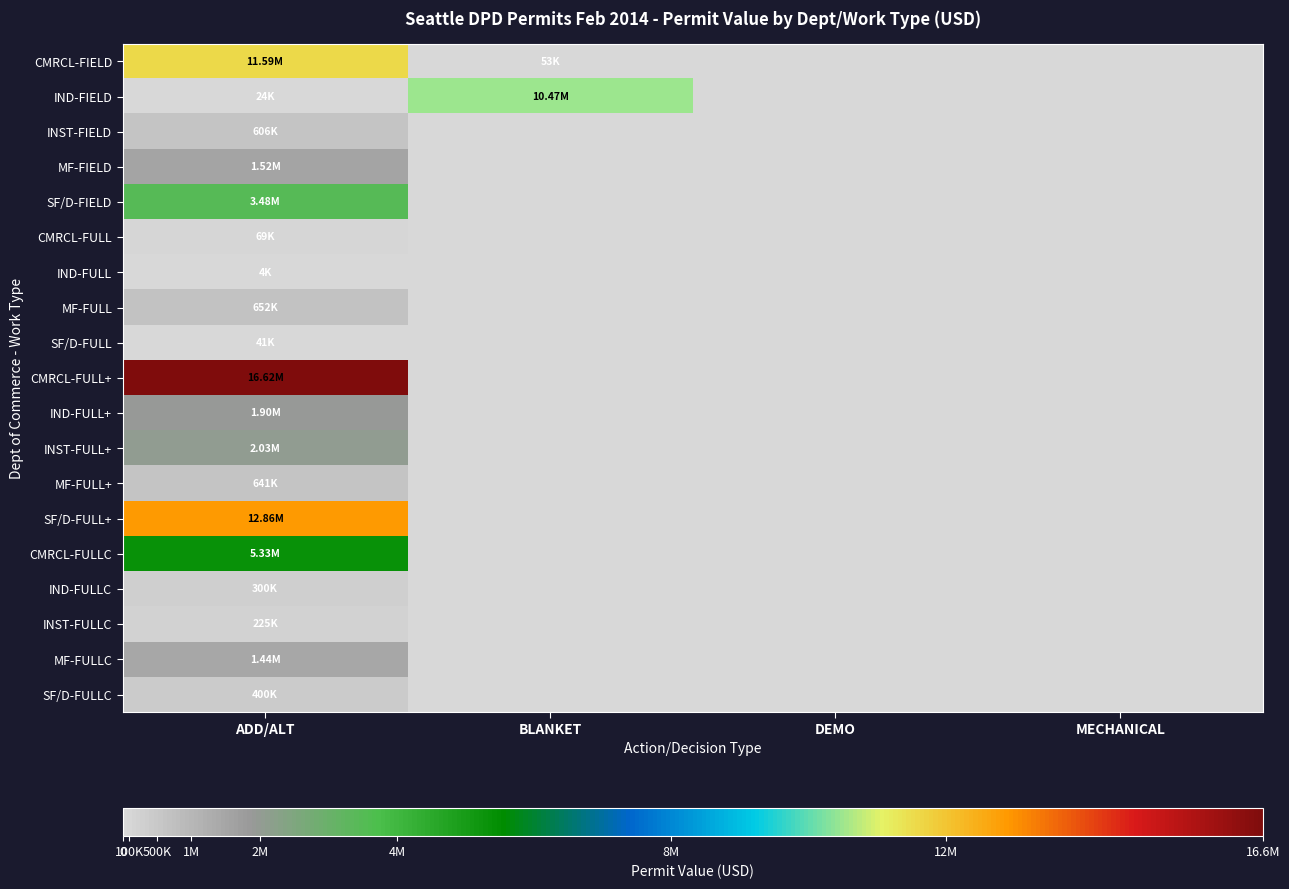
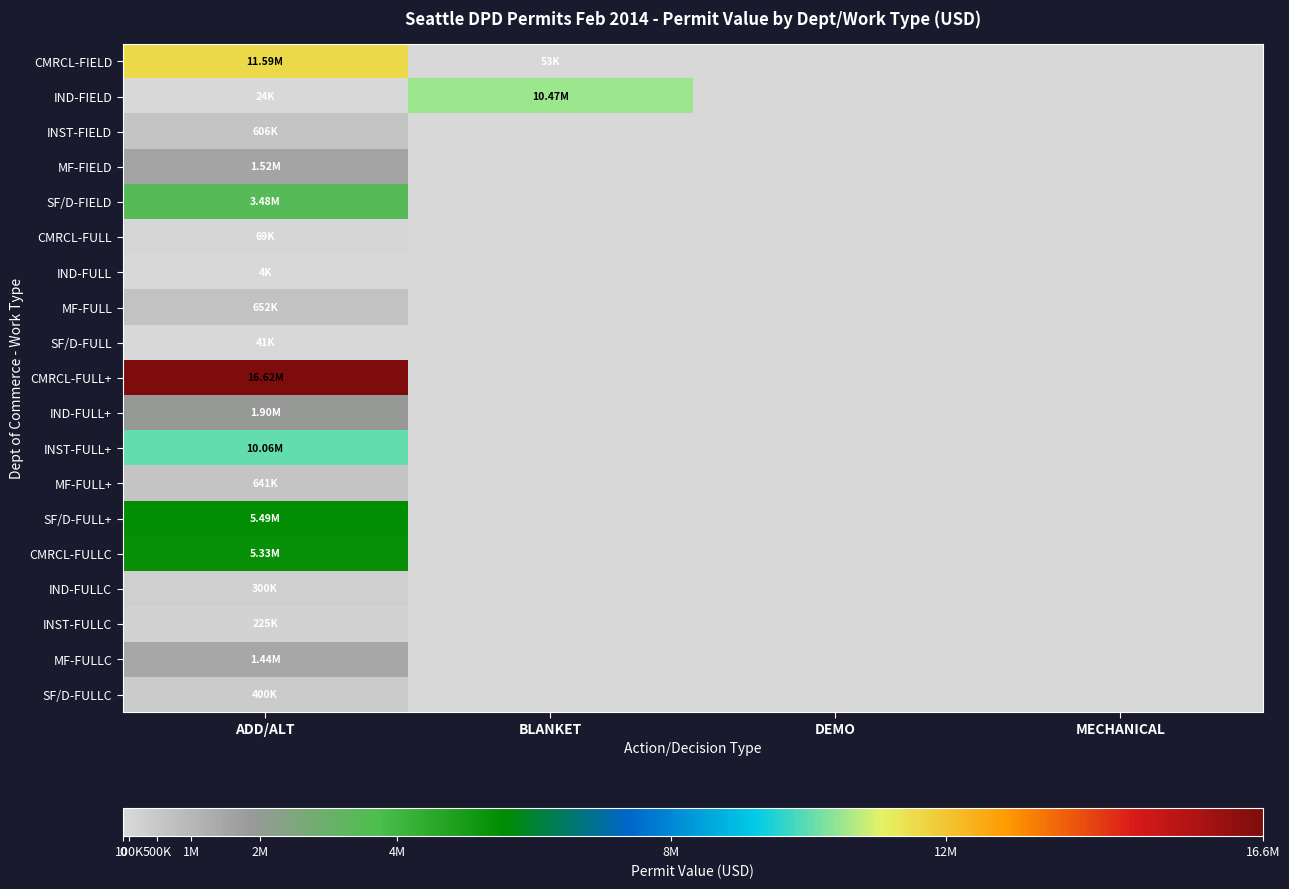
INST-FULL+, ADD/ALT: 2.03M -> 10.06M
SF/D-FULL+, ADD/ALT: 12.86M -> 5.49M
